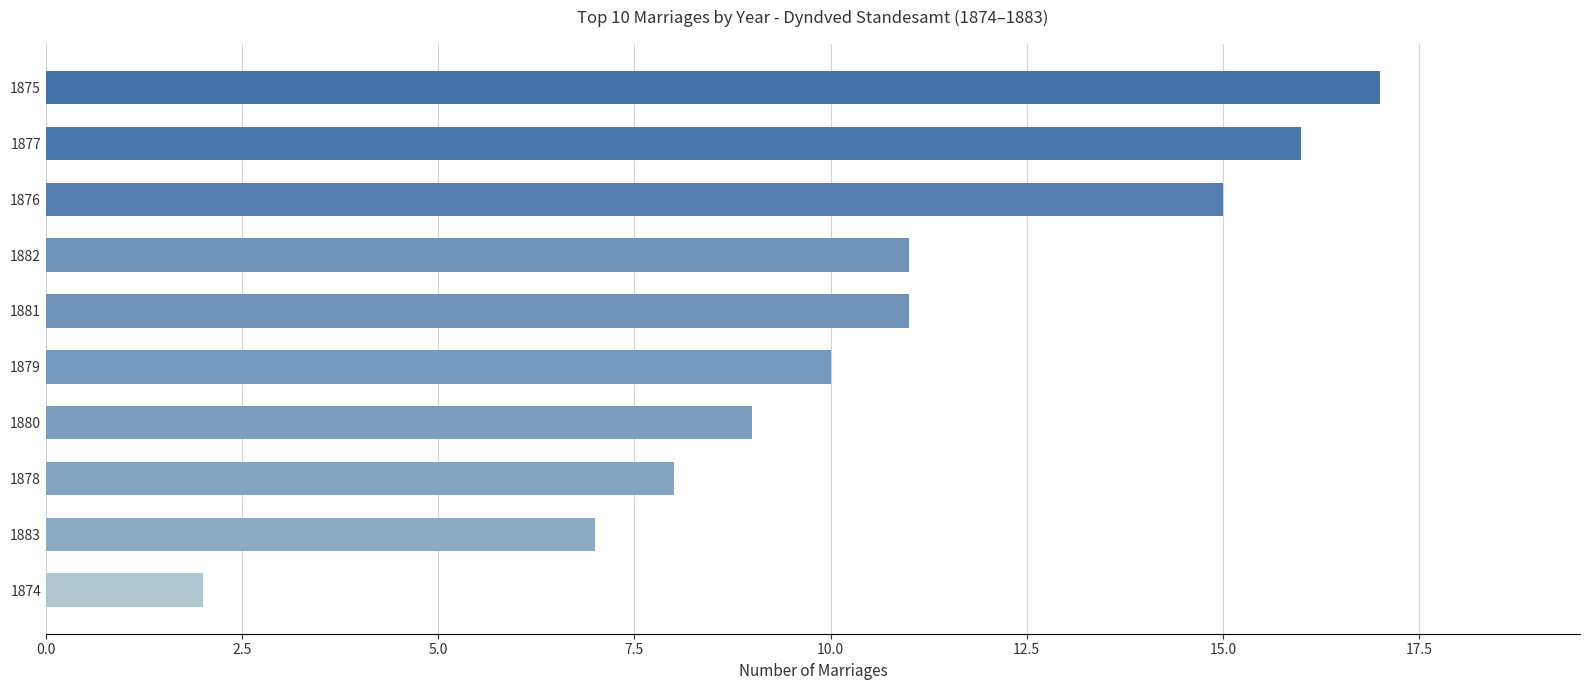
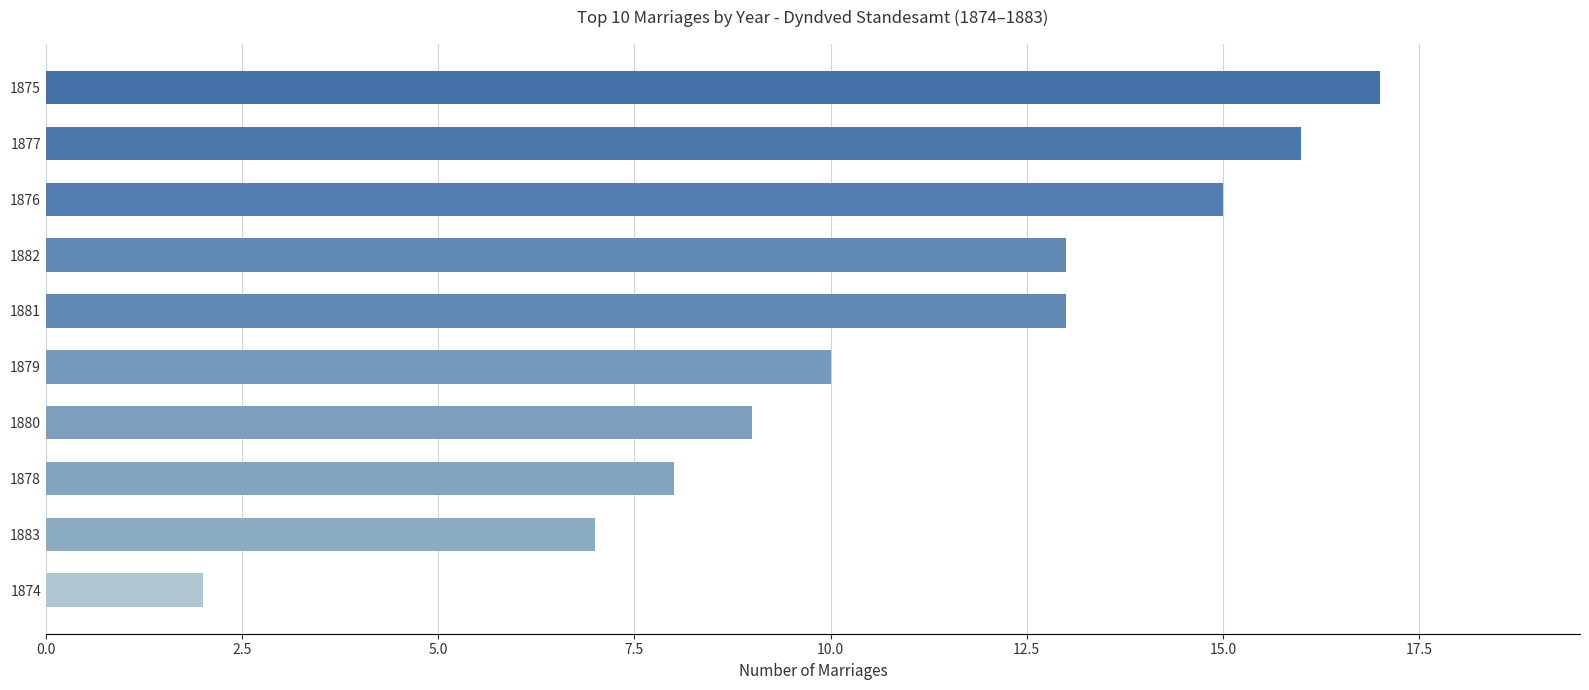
1882: 11 -> 13
1881: 11 -> 13
